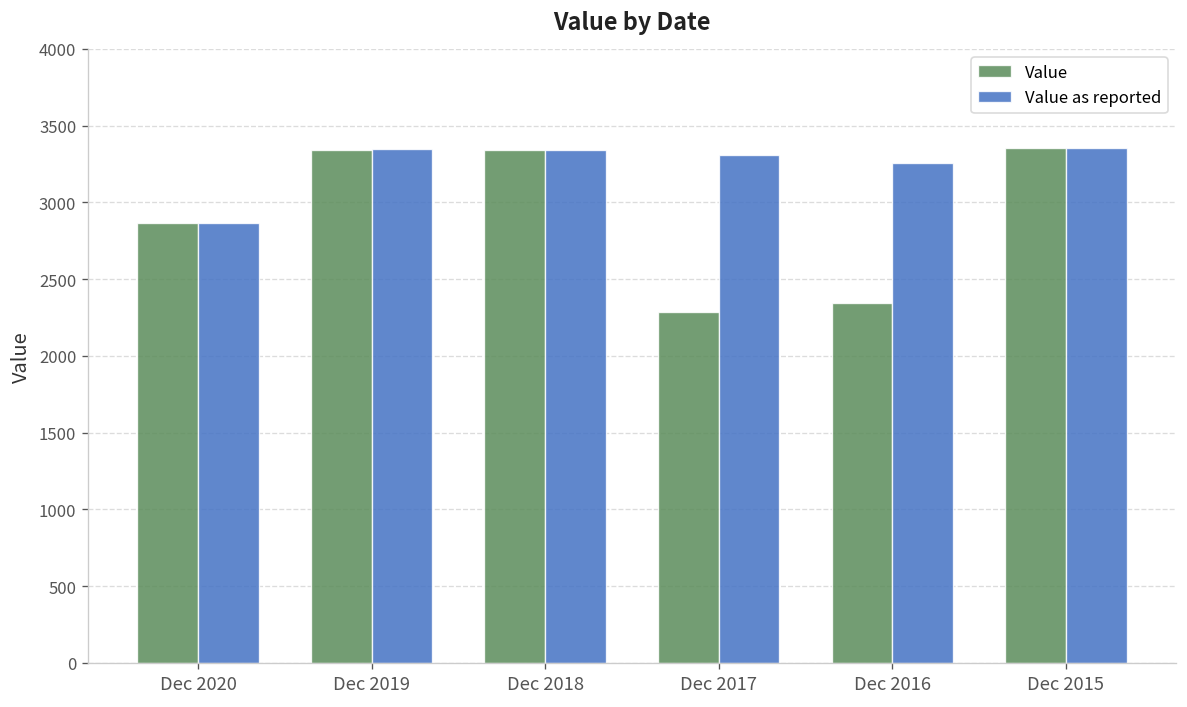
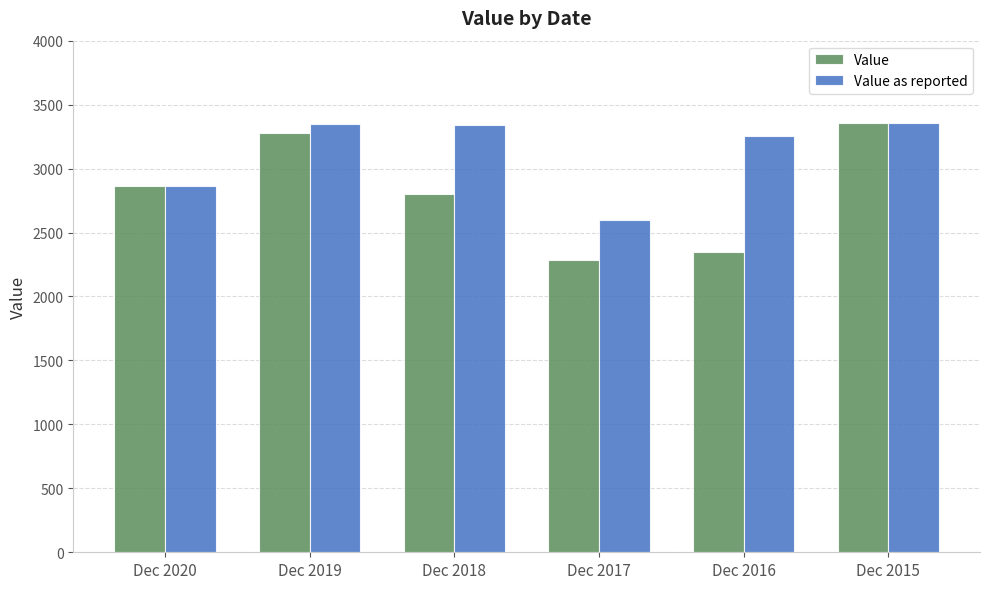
Value, Dec 2019: 3340 -> 3280
Value, Dec 2018: 3340 -> 2800
Value as reported, Dec 2017: 3310 -> 2600
